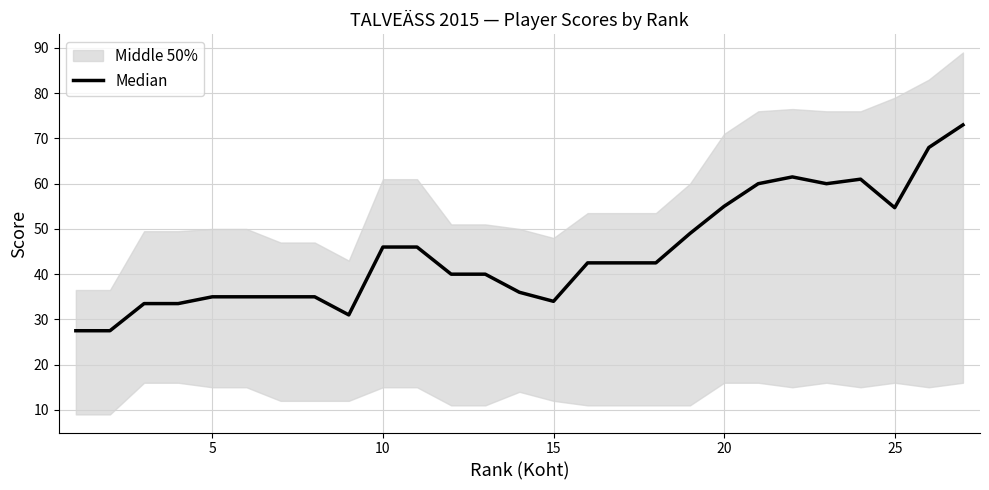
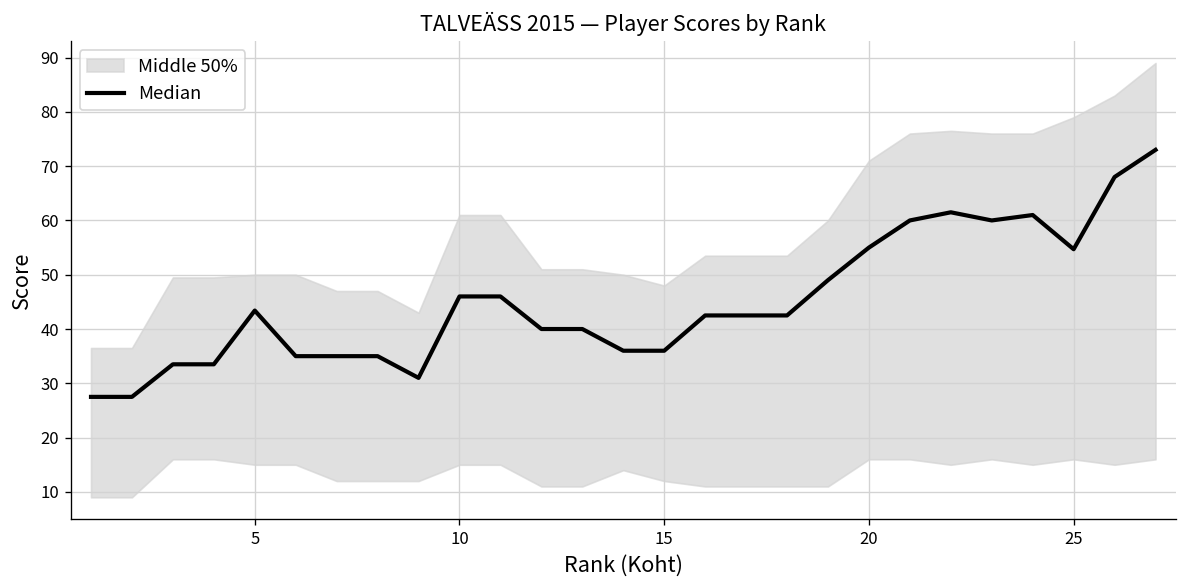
Median, 5: 35 -> 43
Median, 15: 34 -> 36
